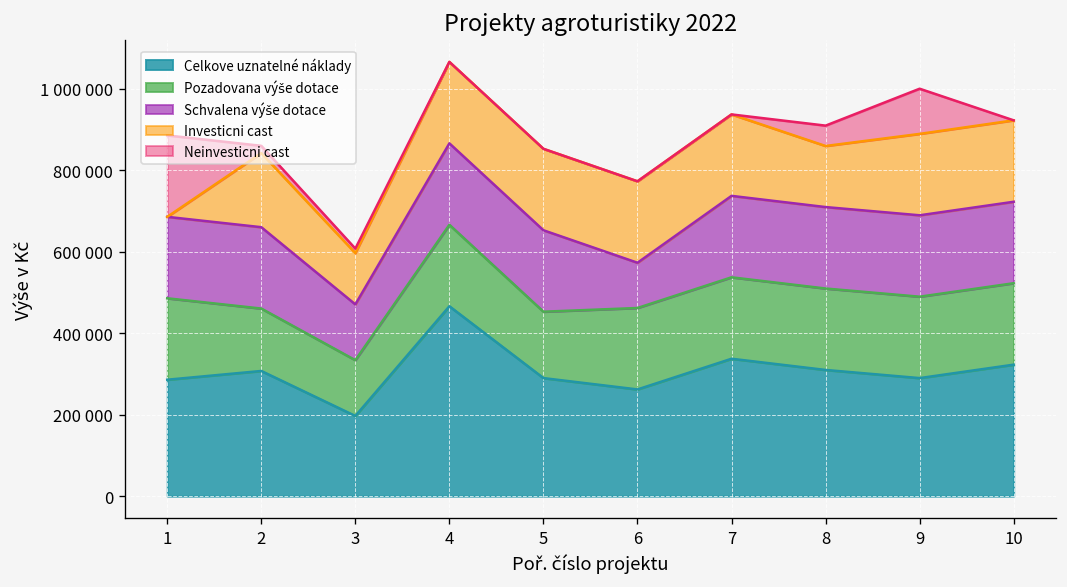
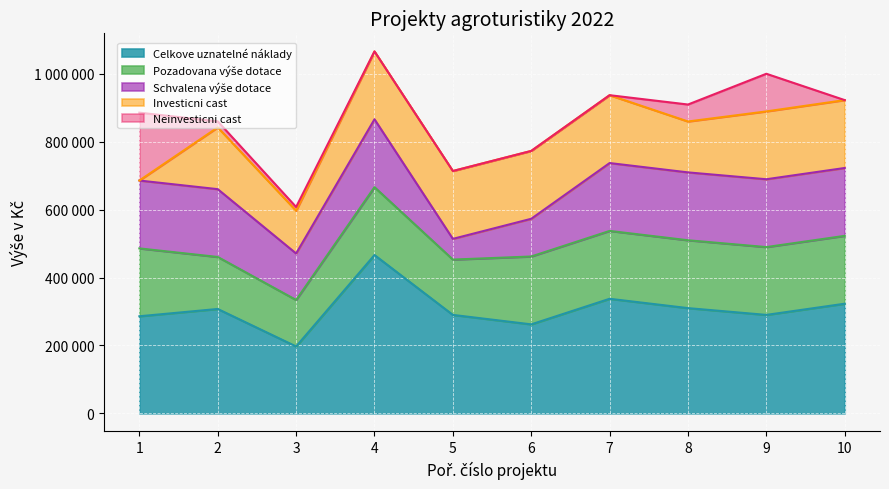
Schvalena výše dotace, 5: 200000 -> 60000
